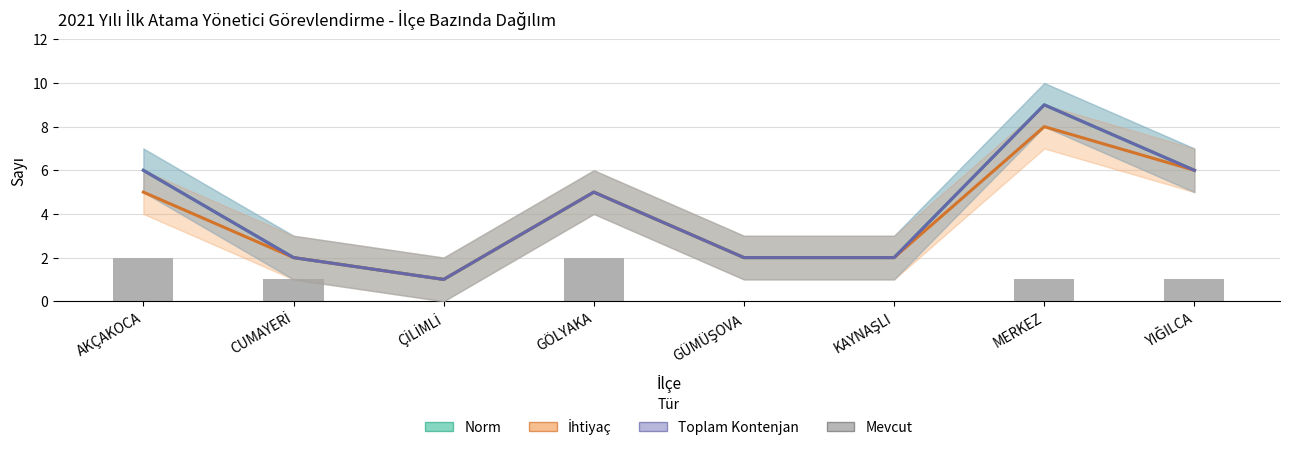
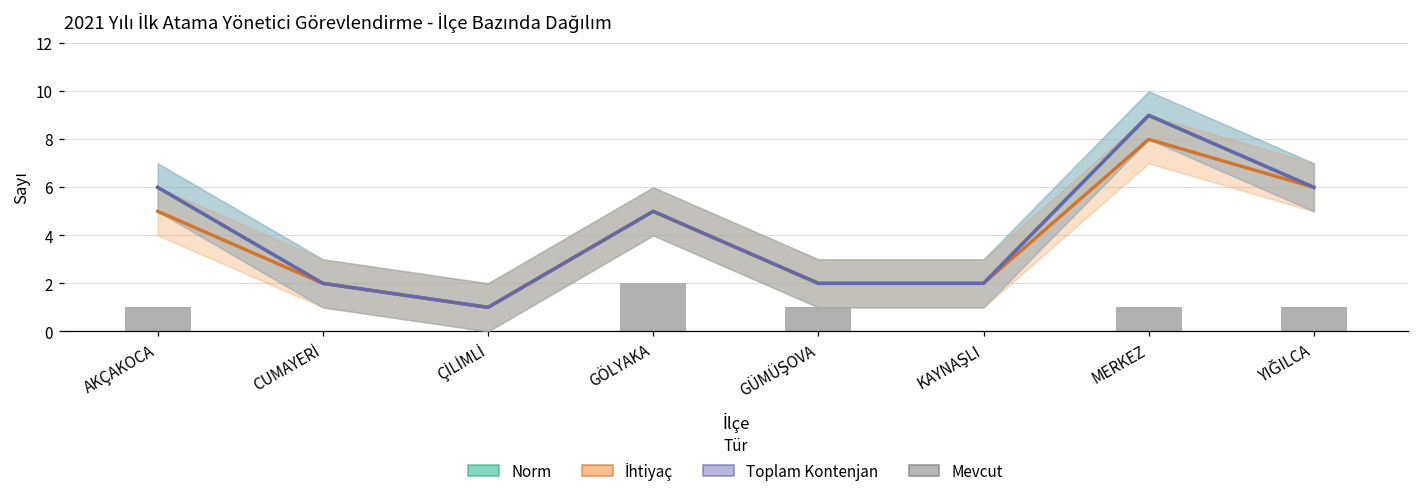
Mevcut, AKÇAKOCA: 2 -> 1
Mevcut, CUMAYERİ: 1 -> 0
Mevcut, GÜMÜŞOVA: 0 -> 1
